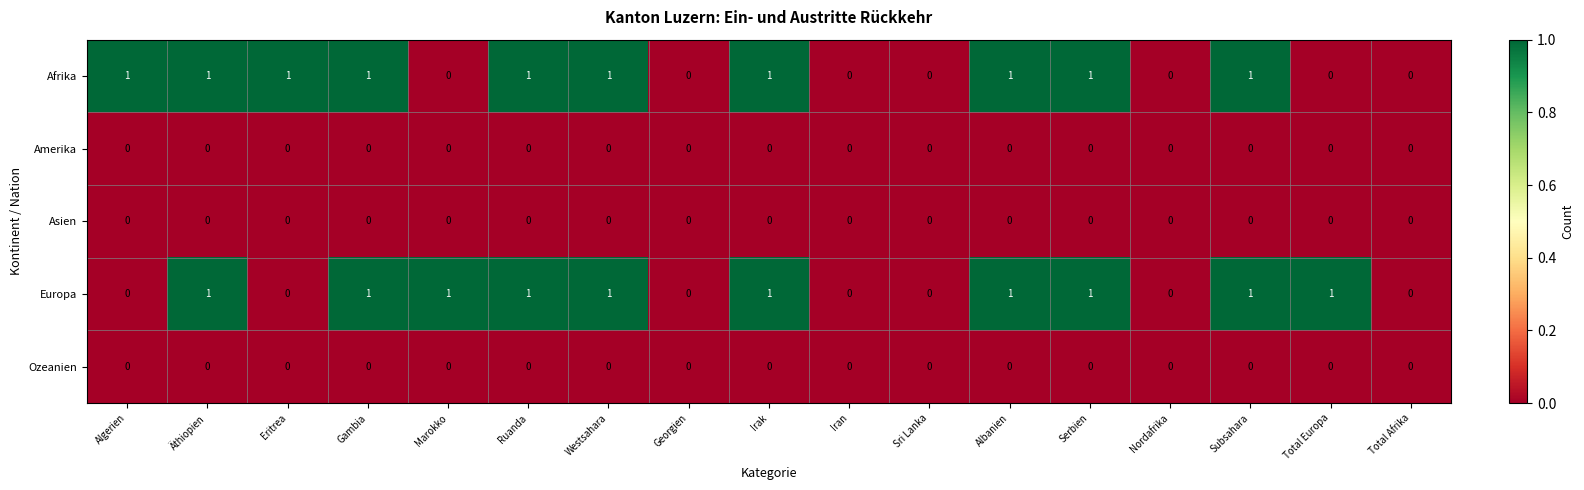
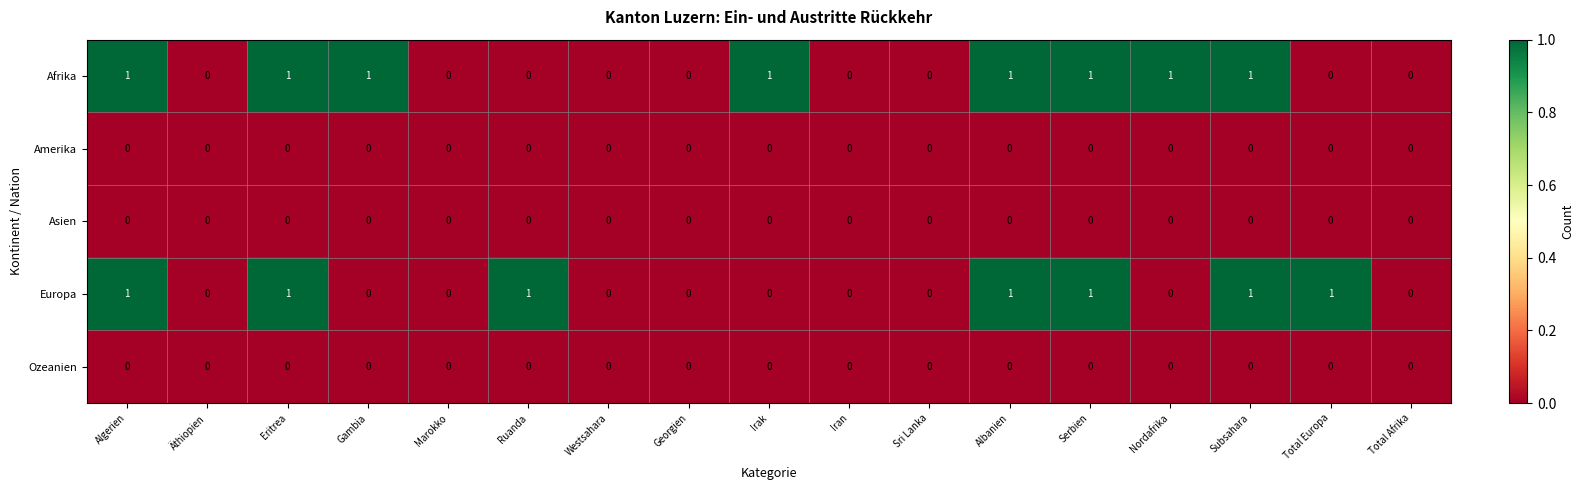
Afrika, Äthiopien: 1 -> 0
Afrika, Ruanda: 1 -> 0
Afrika, Westsahara: 1 -> 0
Afrika, Nordafrika: 0 -> 1
Europa, Algerien: 0 -> 1
Europa, Äthiopien: 1 -> 0
Europa, Eritrea: 0 -> 1
Europa, Gambia: 1 -> 0
Europa, Marokko: 1 -> 0
Europa, Westsahara: 1 -> 0
Europa, Irak: 1 -> 0
